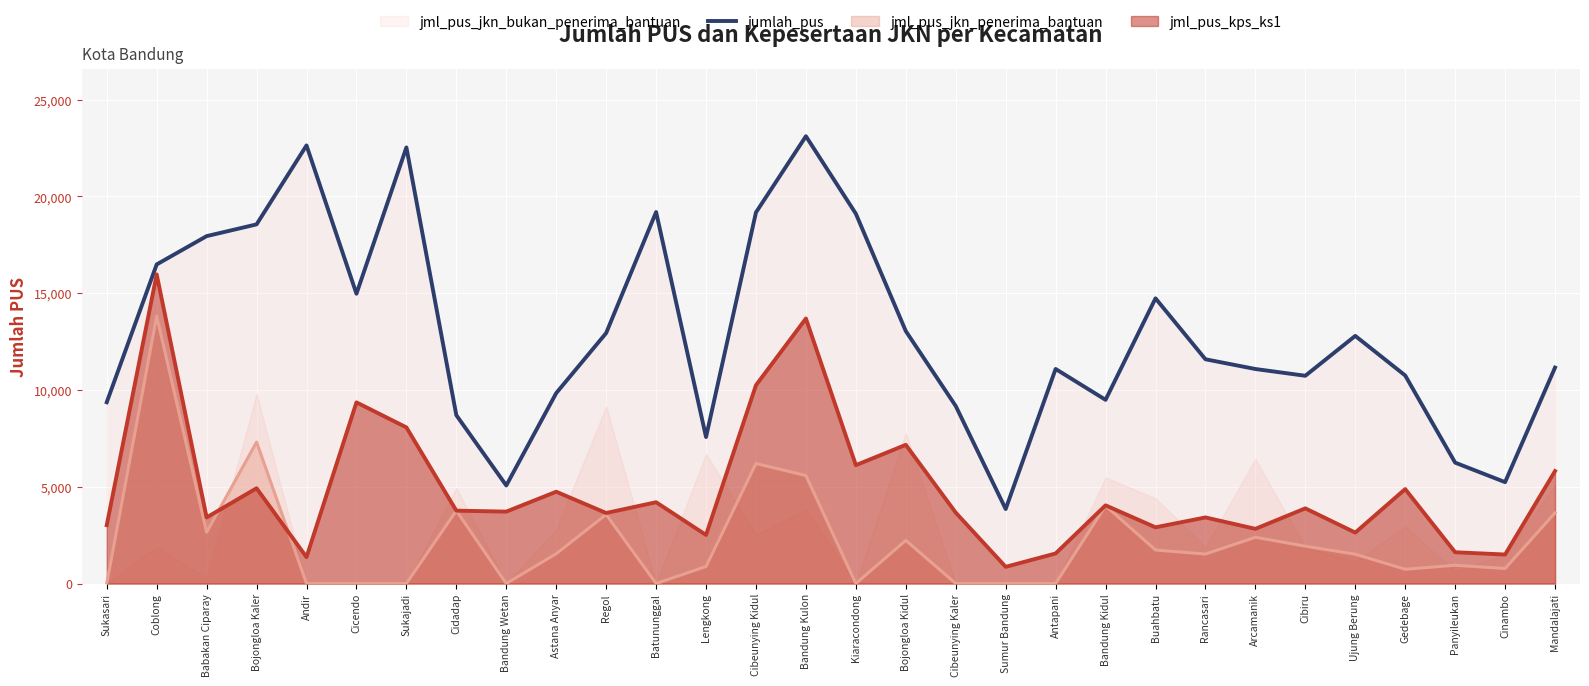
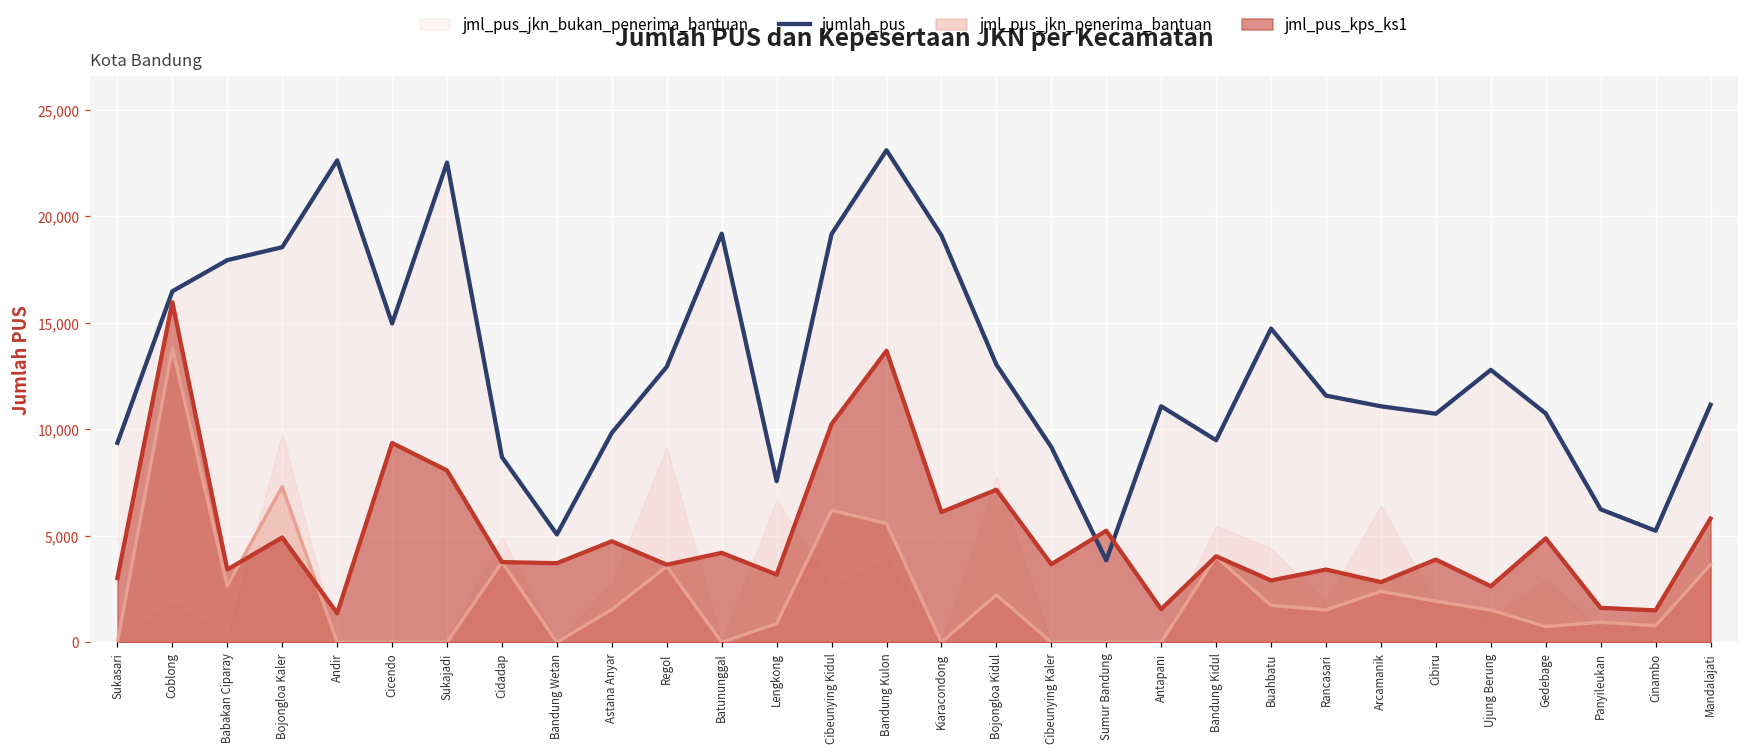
jml_pus_kps_ks1, Lengkong: 2,500 -> 3,200
jml_pus_kps_ks1, Sumur Bandung: 900 -> 5,200
